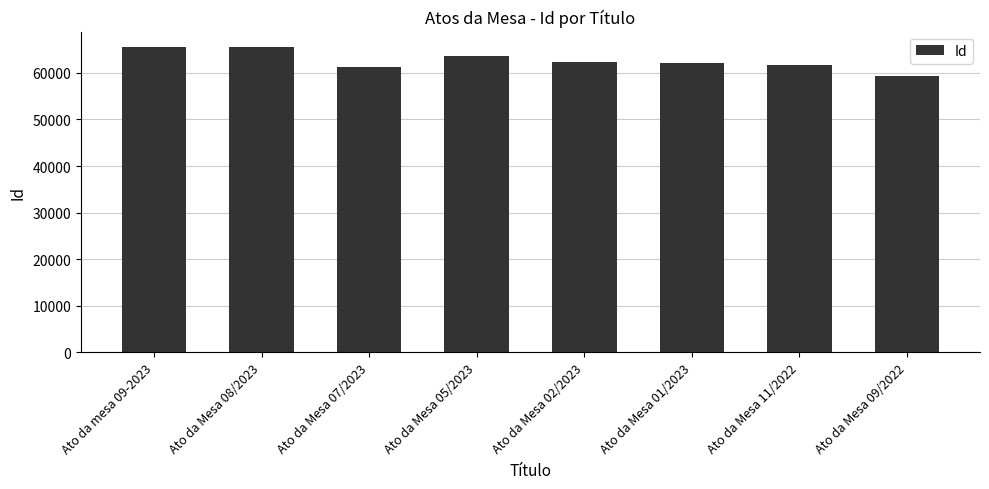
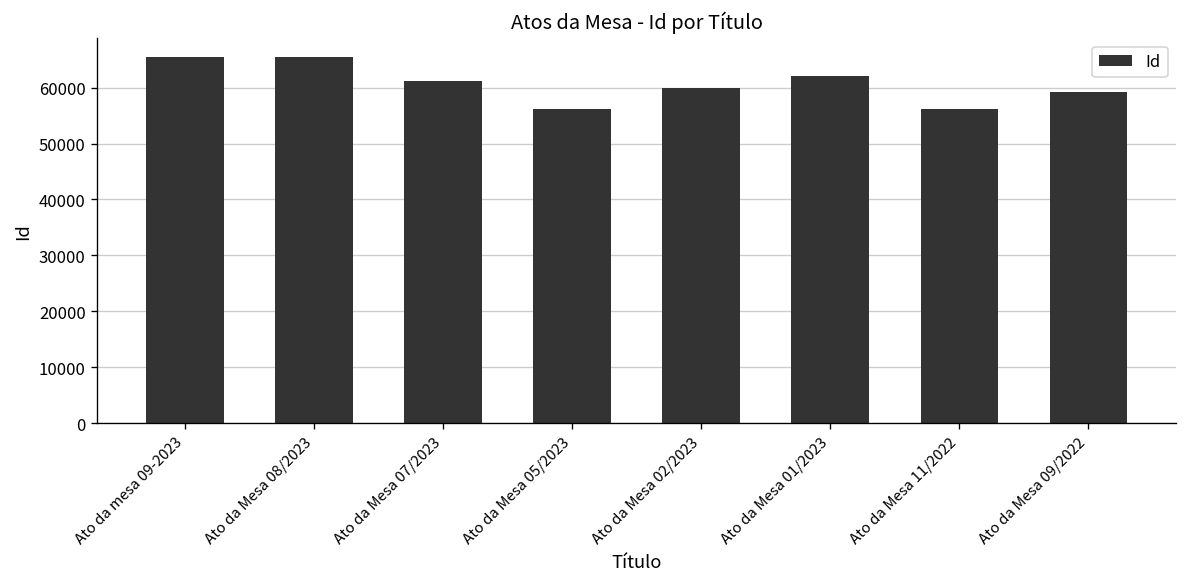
Ato da Mesa 05/2023: 64000 -> 56000
Ato da Mesa 02/2023: 62000 -> 60000
Ato da Mesa 11/2022: 62000 -> 56000
